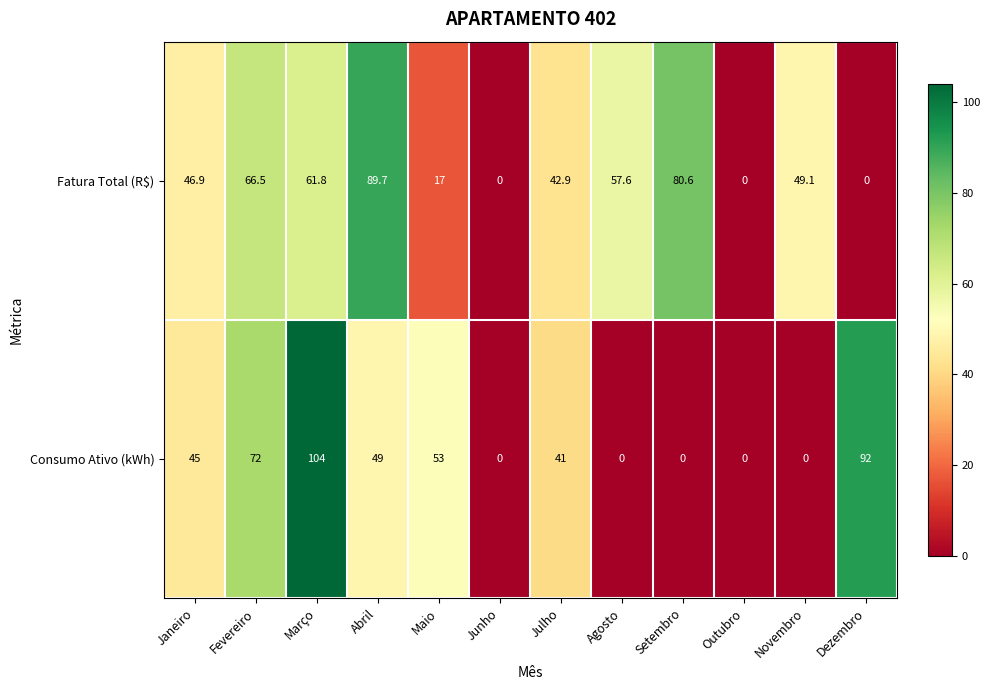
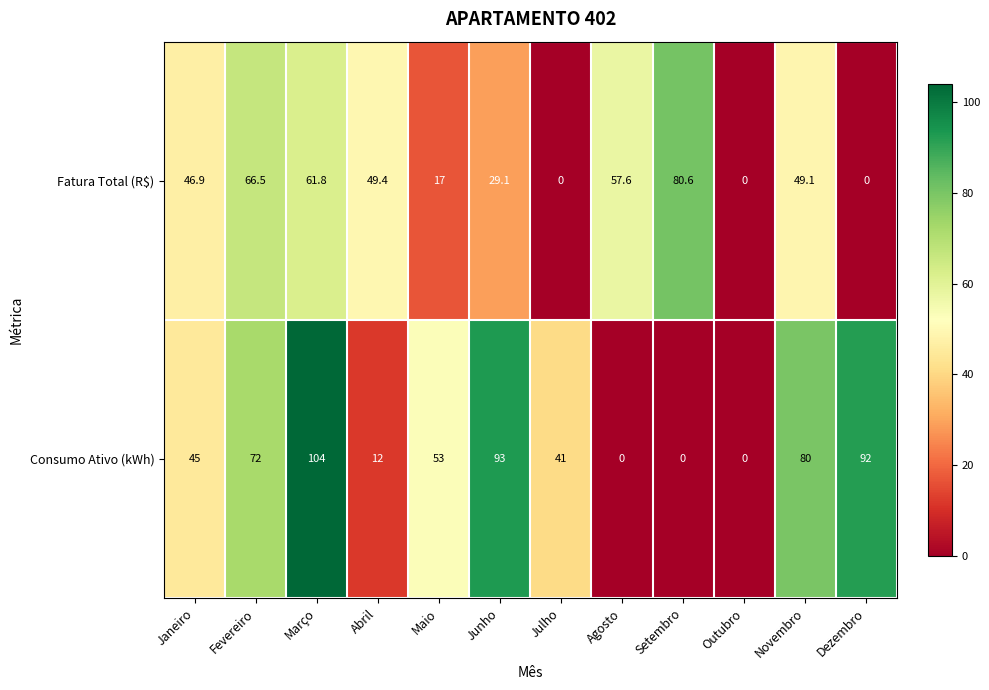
Fatura Total (R$), Abril: 89.7 -> 49.4
Fatura Total (R$), Junho: 0 -> 29.1
Fatura Total (R$), Julho: 42.9 -> 0
Consumo Ativo (kWh), Abril: 49 -> 12
Consumo Ativo (kWh), Junho: 0 -> 93
Consumo Ativo (kWh), Novembro: 0 -> 80
